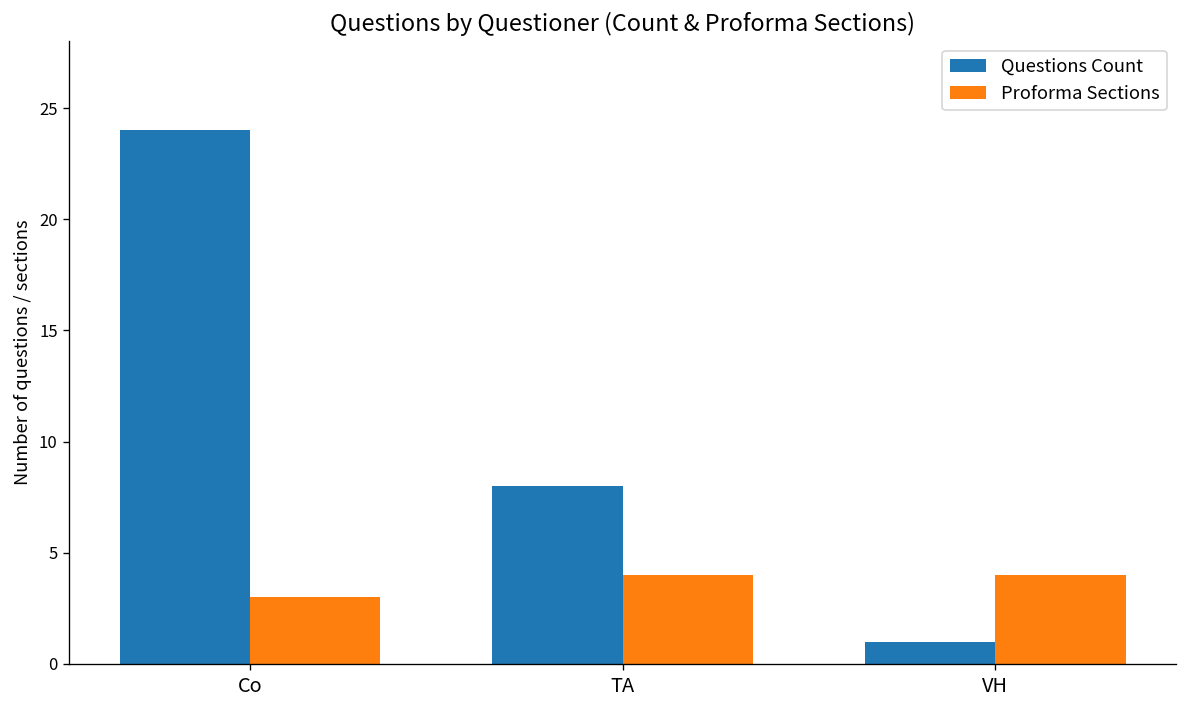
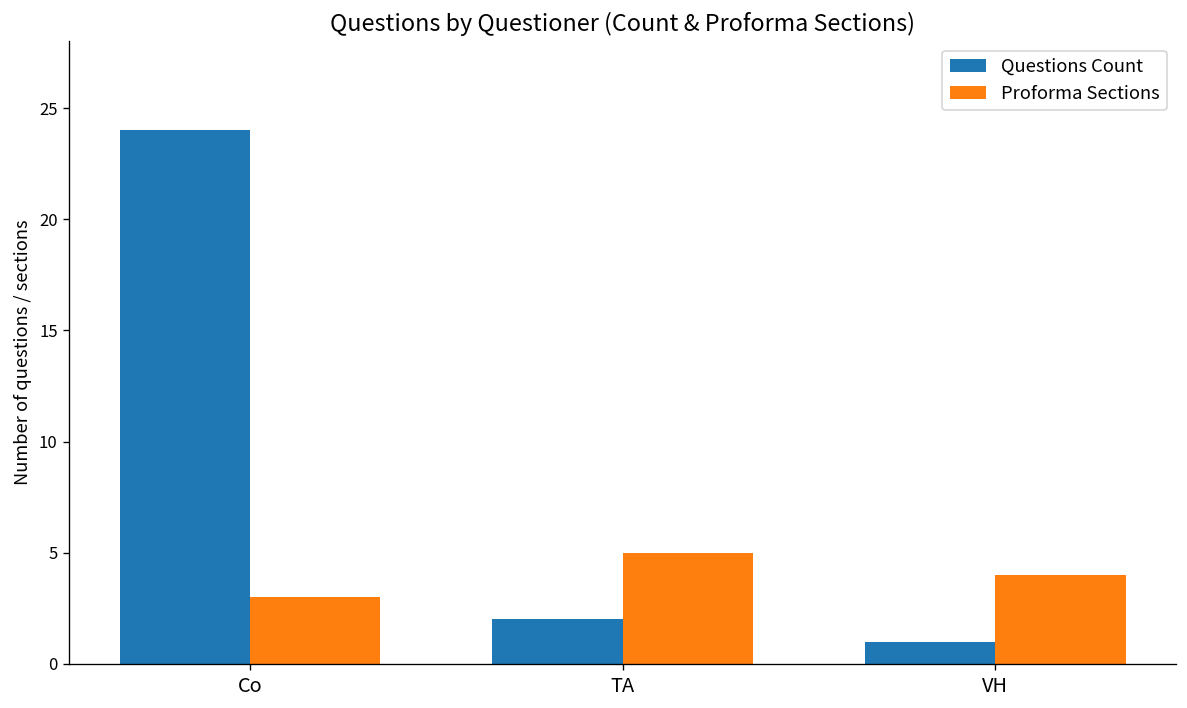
Questions Count, TA: 8 -> 2
Proforma Sections, TA: 4 -> 5
